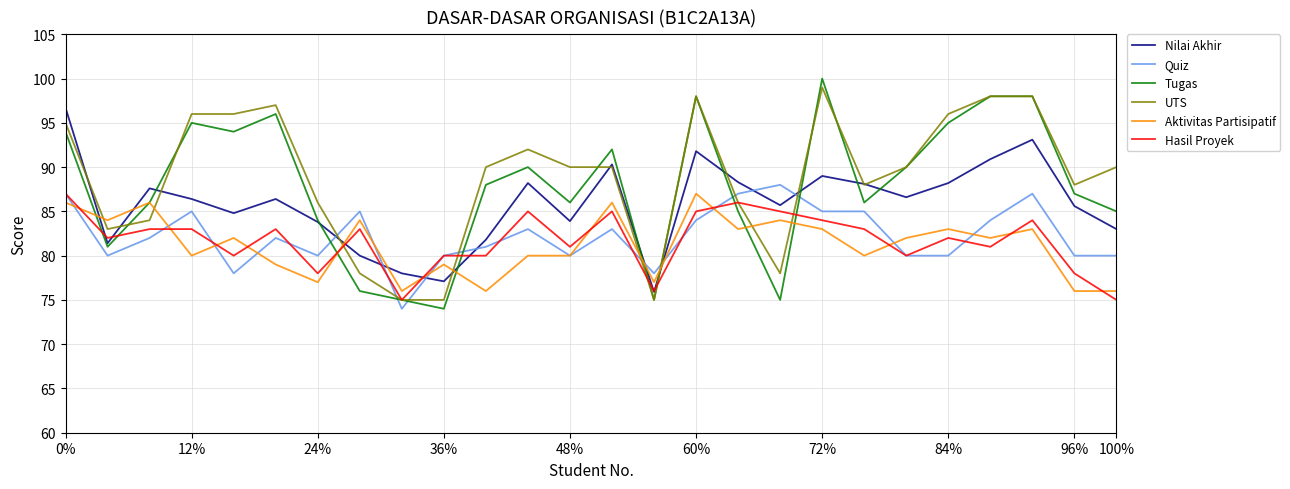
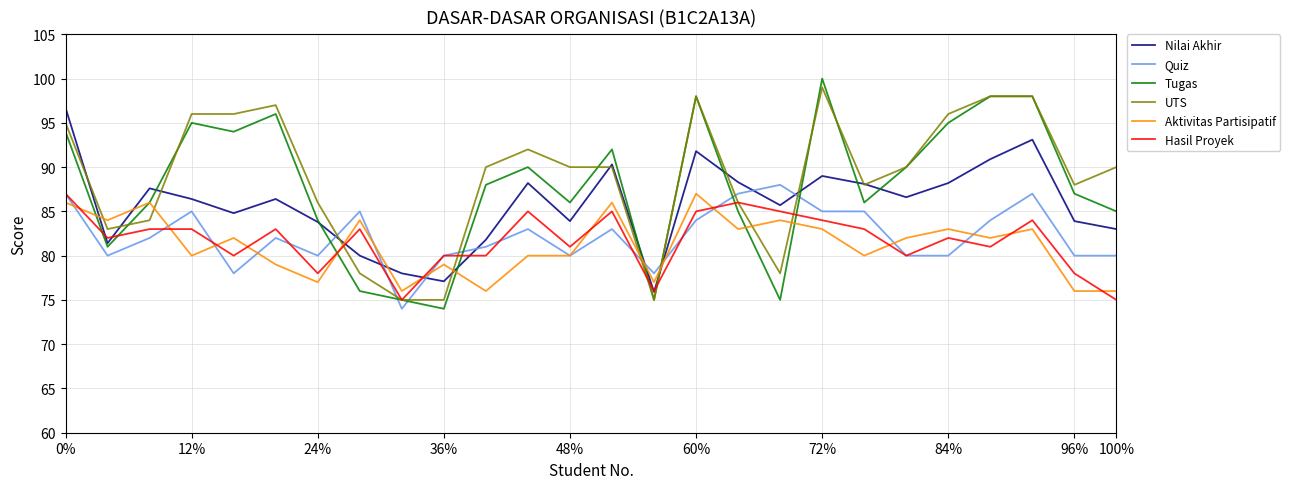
Nilai Akhir, 96%: 86 -> 84
